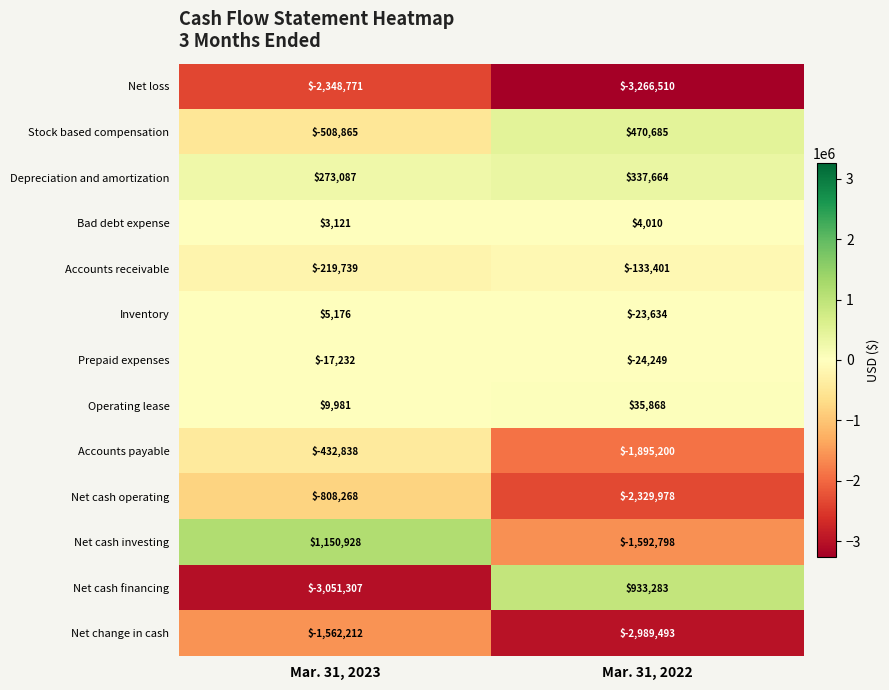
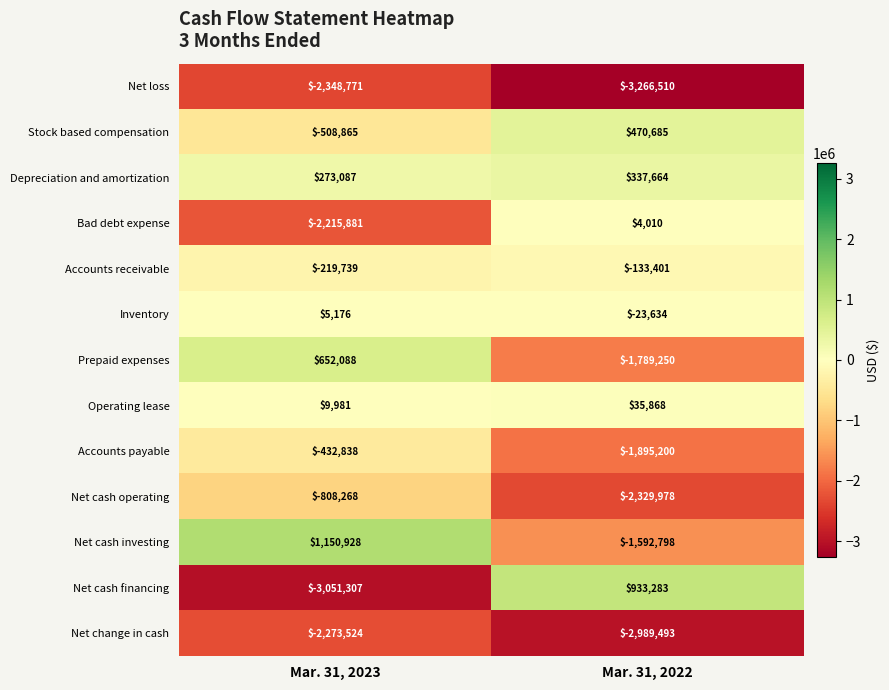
Bad debt expense, Mar. 31, 2023: $3,121 -> $-2,215,881
Prepaid expenses, Mar. 31, 2023: $-17,232 -> $652,088
Prepaid expenses, Mar. 31, 2022: $-24,249 -> $-1,789,250
Net change in cash, Mar. 31, 2023: $-1,562,212 -> $-2,273,524
